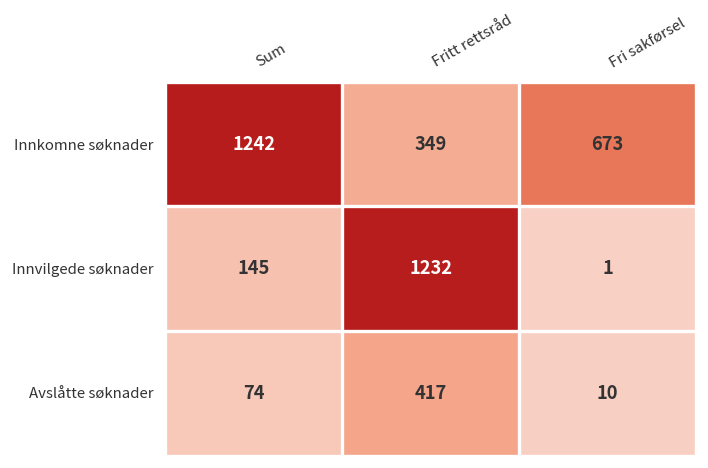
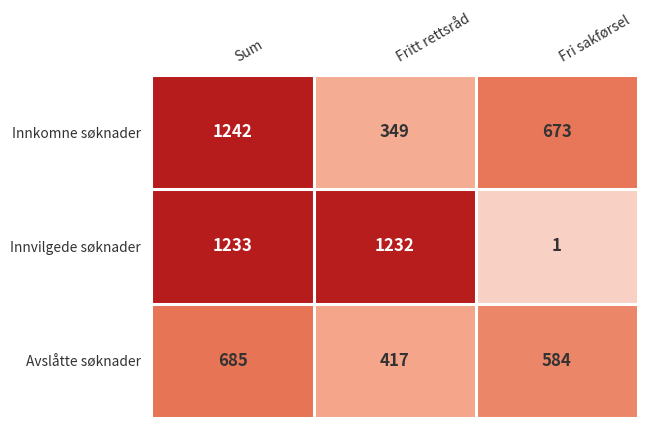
Innvilgede søknader, Sum: 145 -> 1233
Avslåtte søknader, Sum: 74 -> 685
Avslåtte søknader, Fri sakførsel: 10 -> 584
